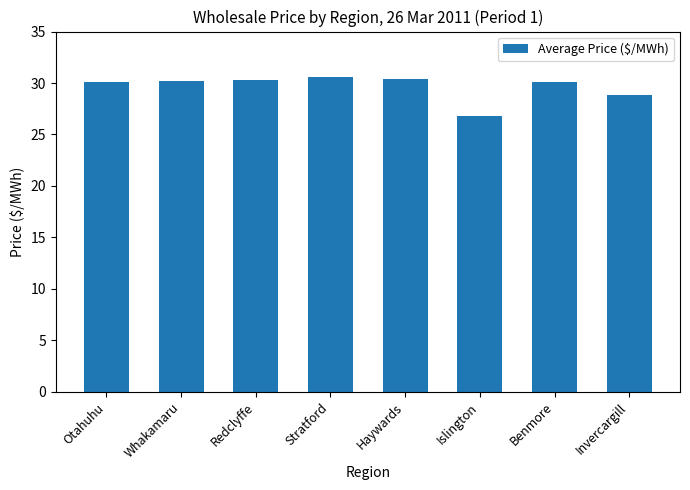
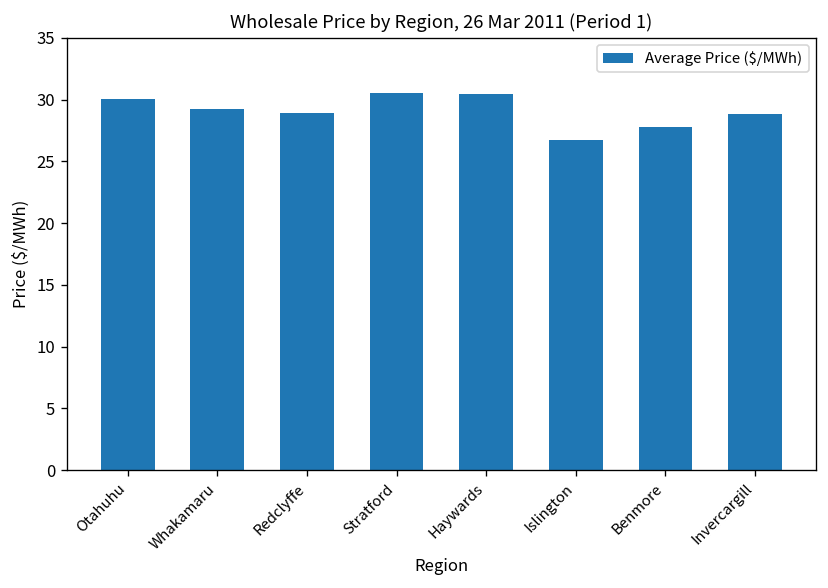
Whakamaru: 30.2 -> 29.3
Redclyffe: 30.3 -> 28.9
Benmore: 30.1 -> 27.8
